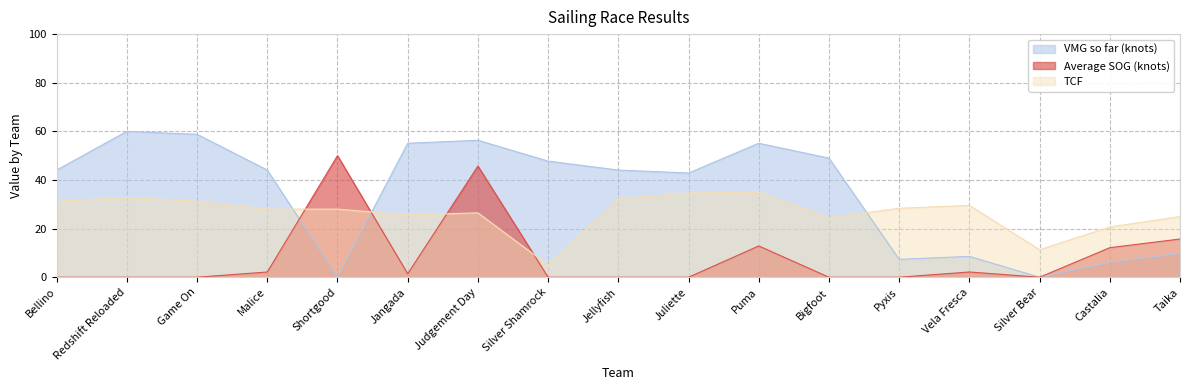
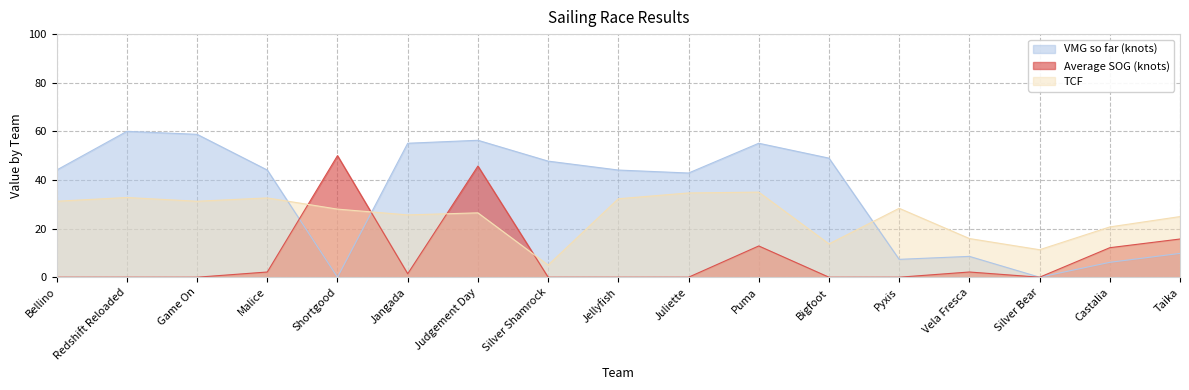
TCF, Malice: 28 -> 33
TCF, Bigfoot: 24 -> 14
TCF, Vela Fresca: 30 -> 16
